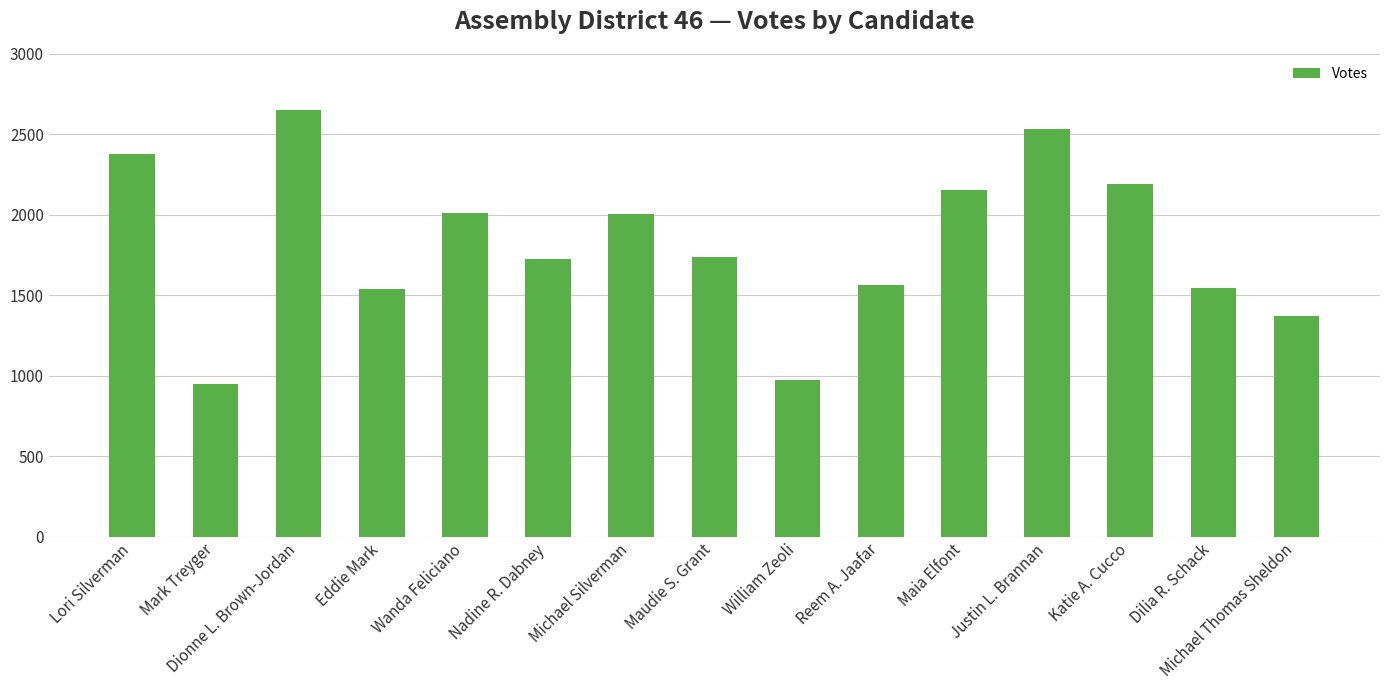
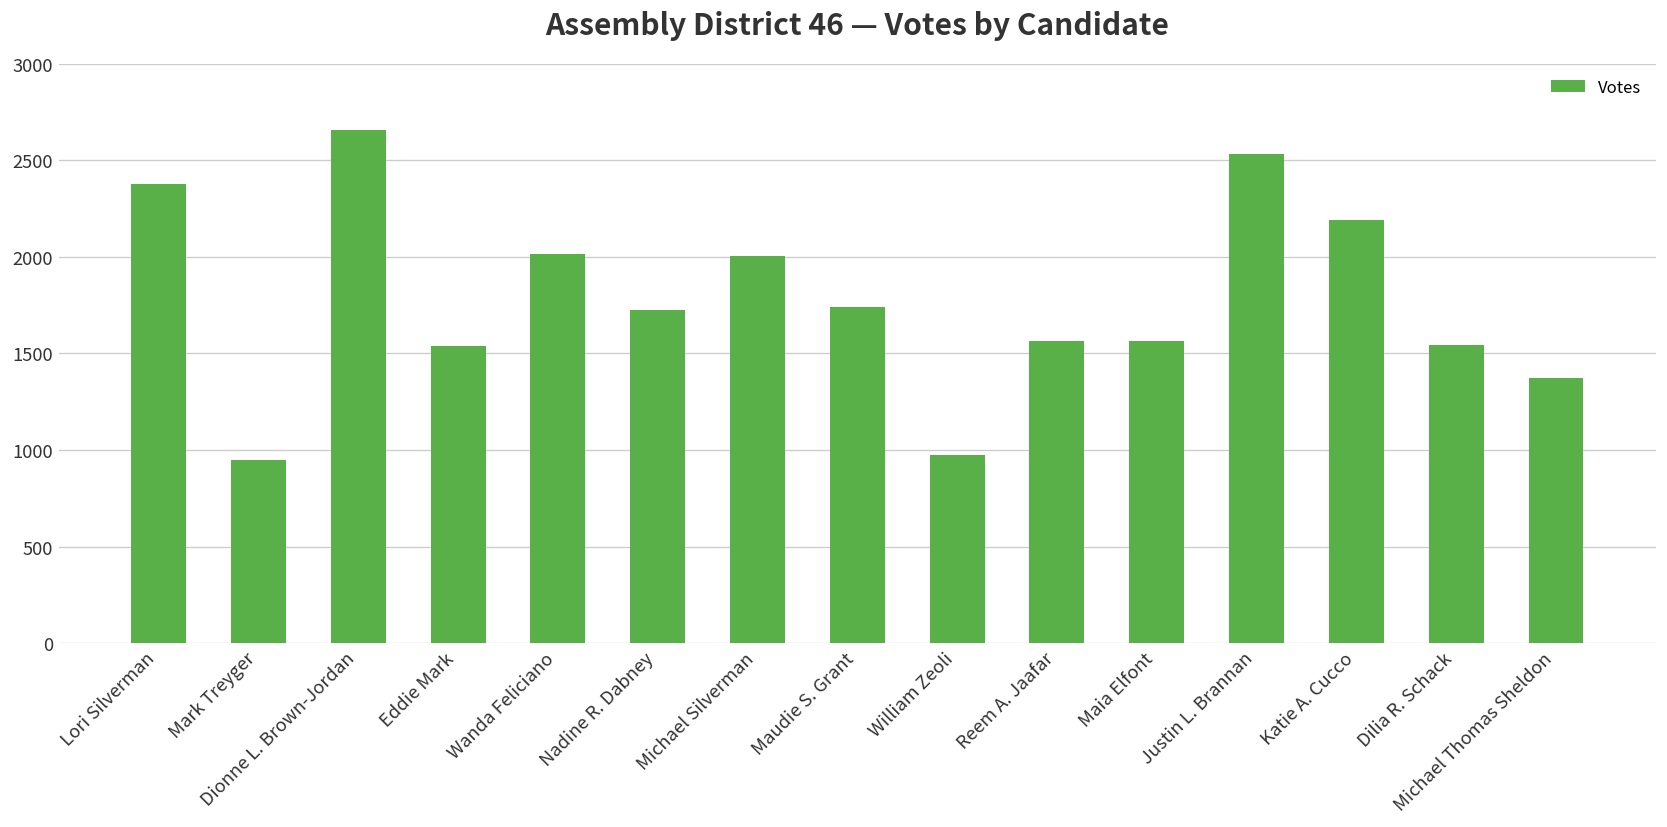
Maia Elfont: 2160 -> 1560
